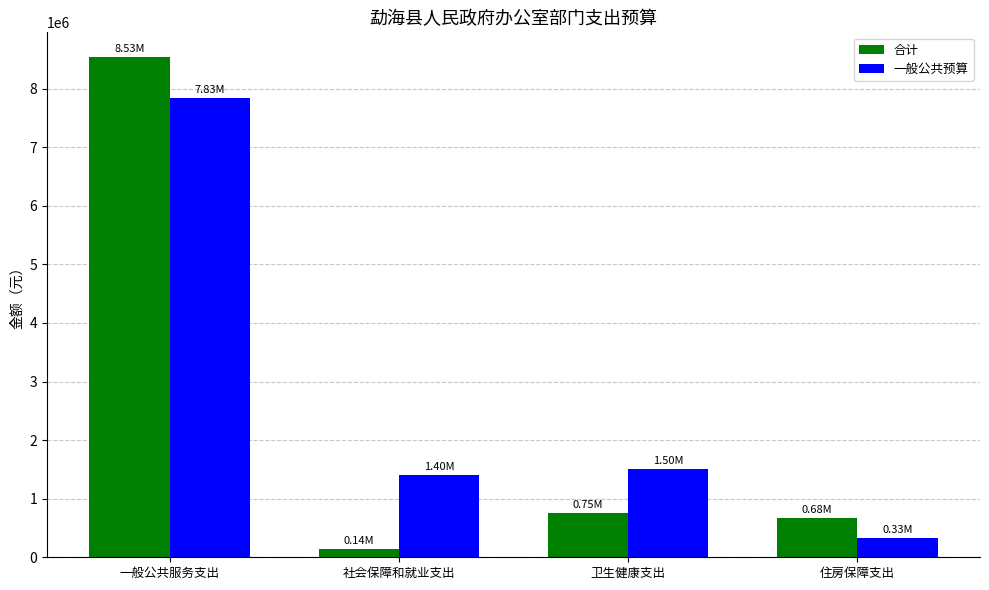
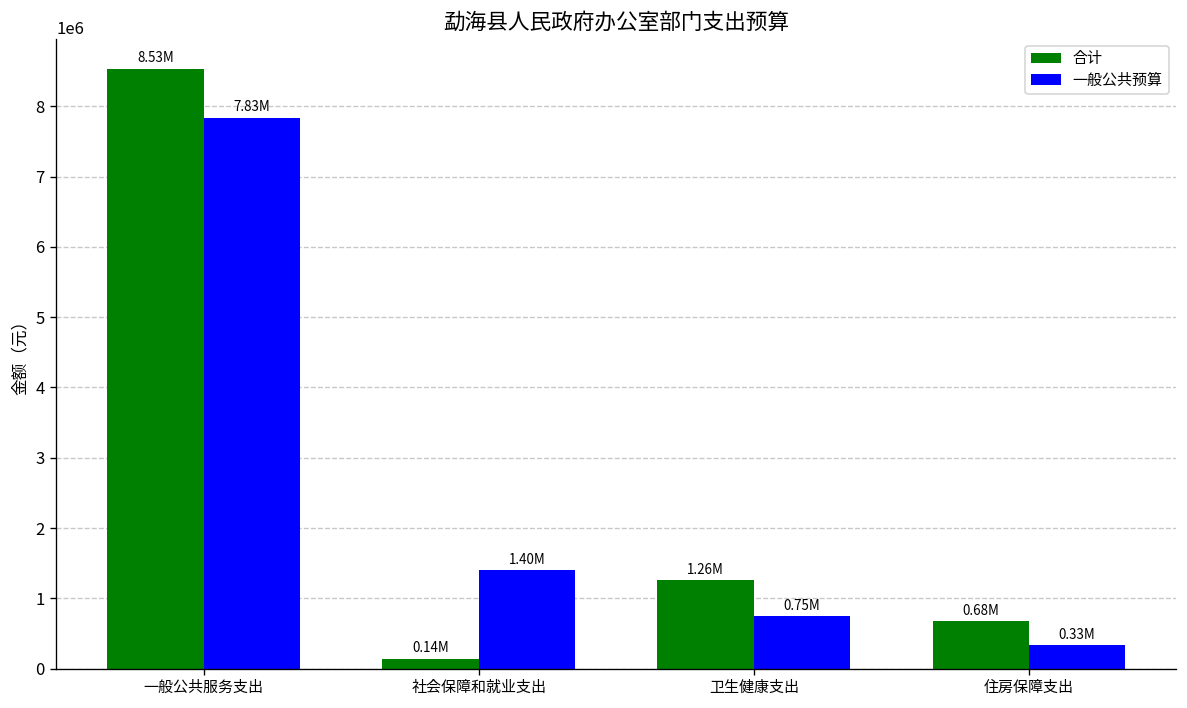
合计, 卫生健康支出: 0.75M -> 1.26M
一般公共预算, 卫生健康支出: 1.50M -> 0.75M
